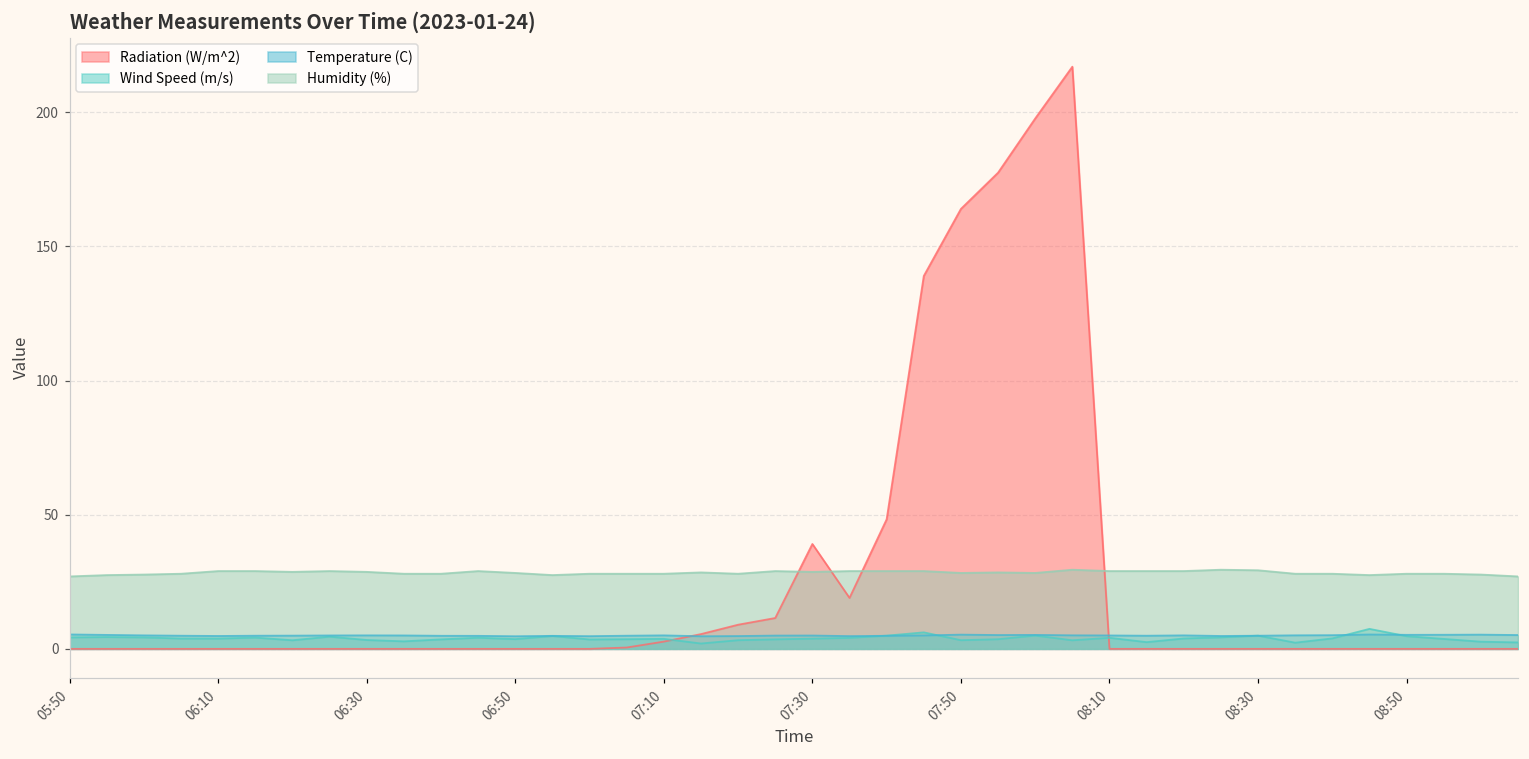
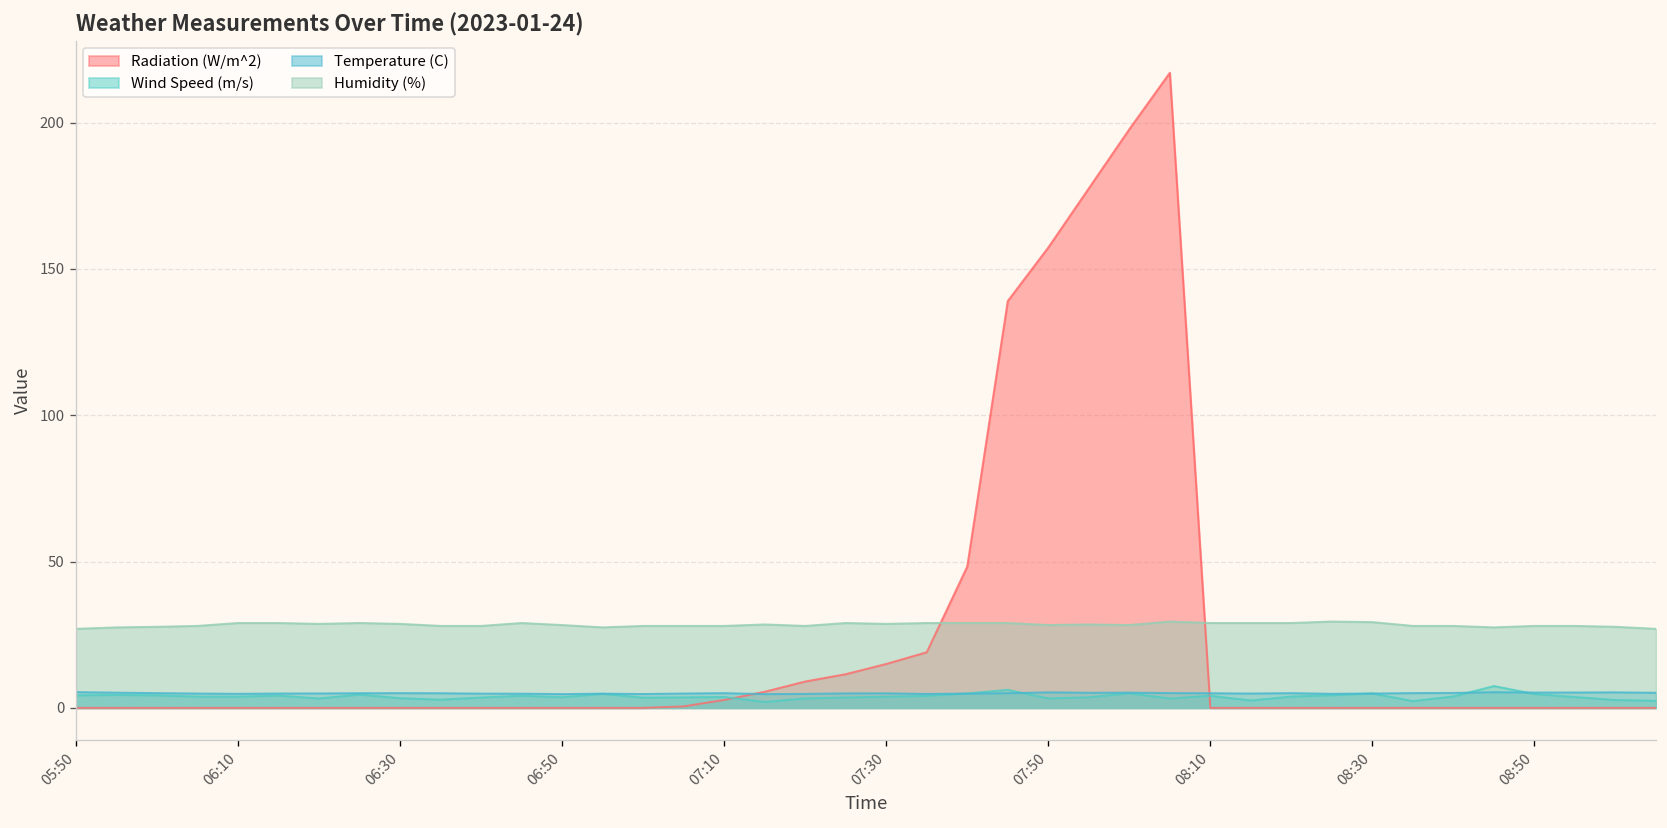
Radiation (W/m^2), 07:30: 39 -> 15
Radiation (W/m^2), 07:50: 164 -> 157
